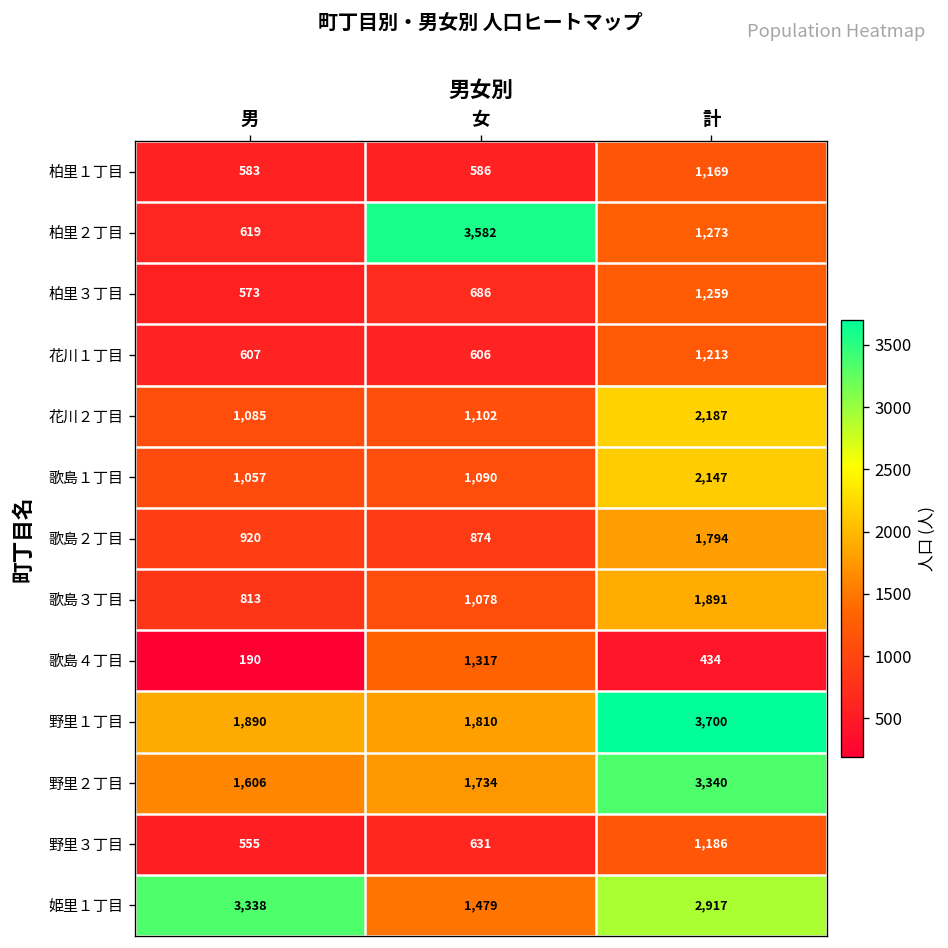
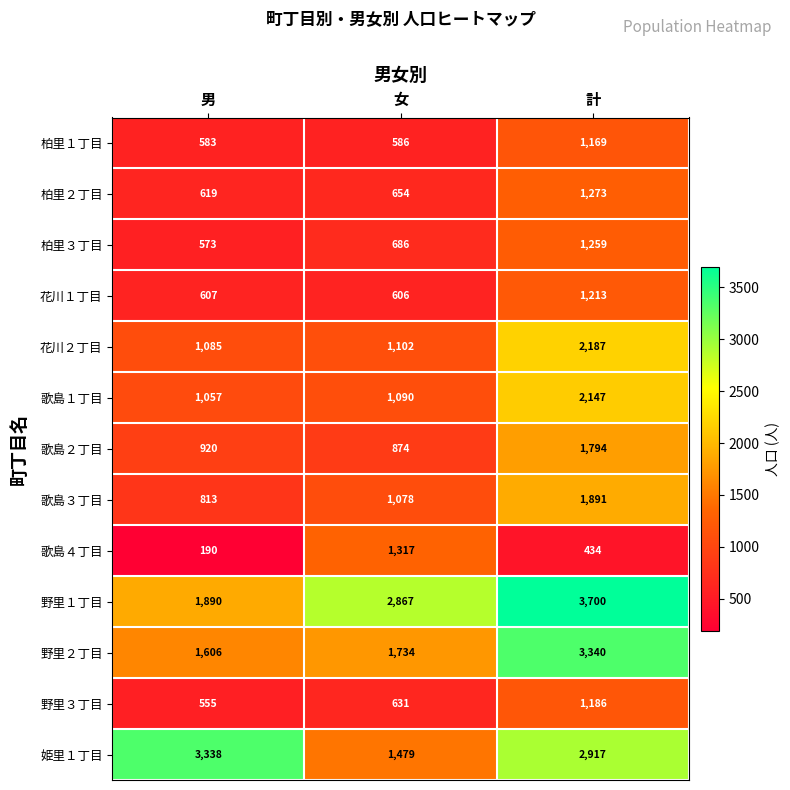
柏里２丁目, 女: 3,582 -> 654
野里１丁目, 女: 1,810 -> 2,867
